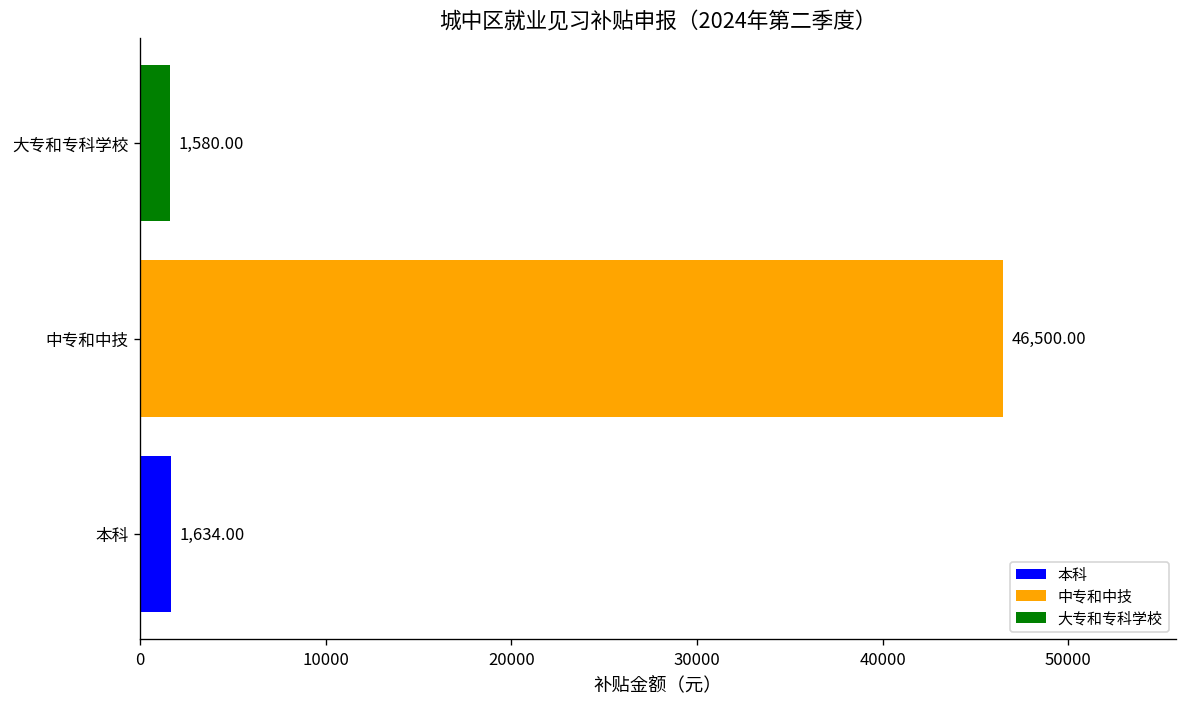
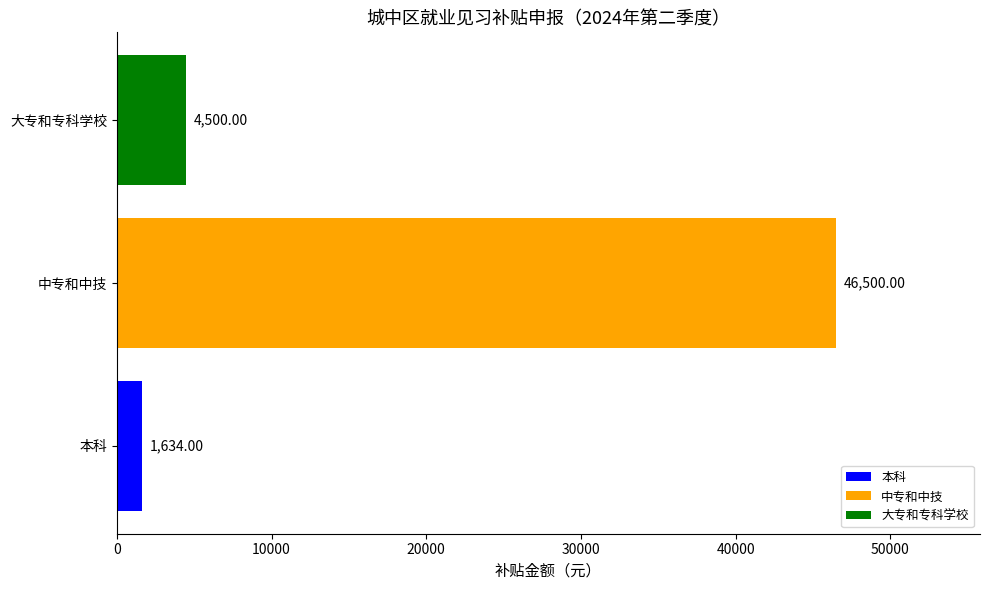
大专和专科学校: 1,580.00 -> 4,500.00
